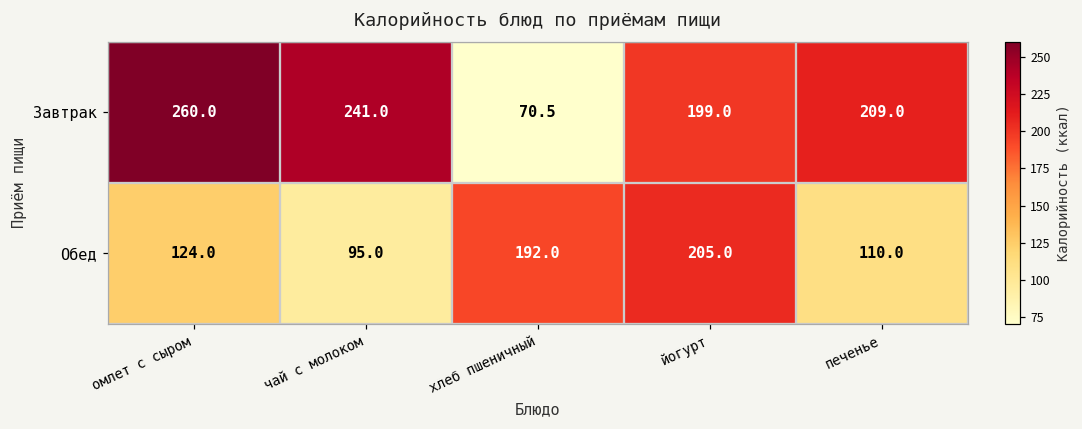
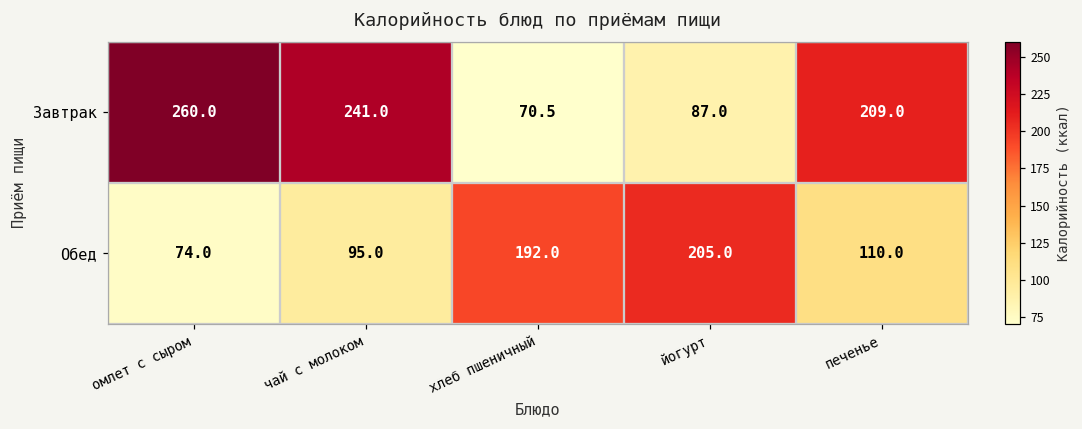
Завтрак, йогурт: 199.0 -> 87.0
Обед, омлет с сыром: 124.0 -> 74.0
